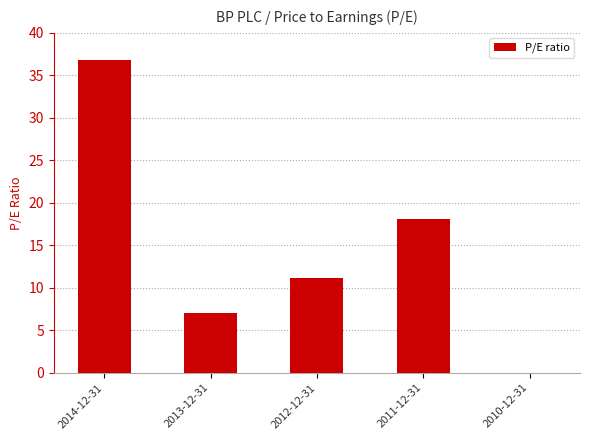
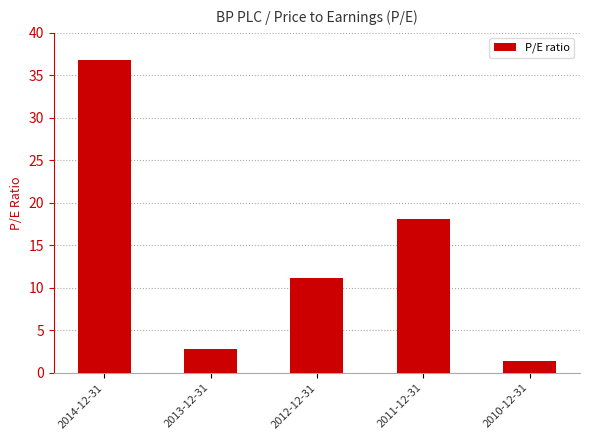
2013-12-31: 7 -> 3
2010-12-31: 0 -> 1
